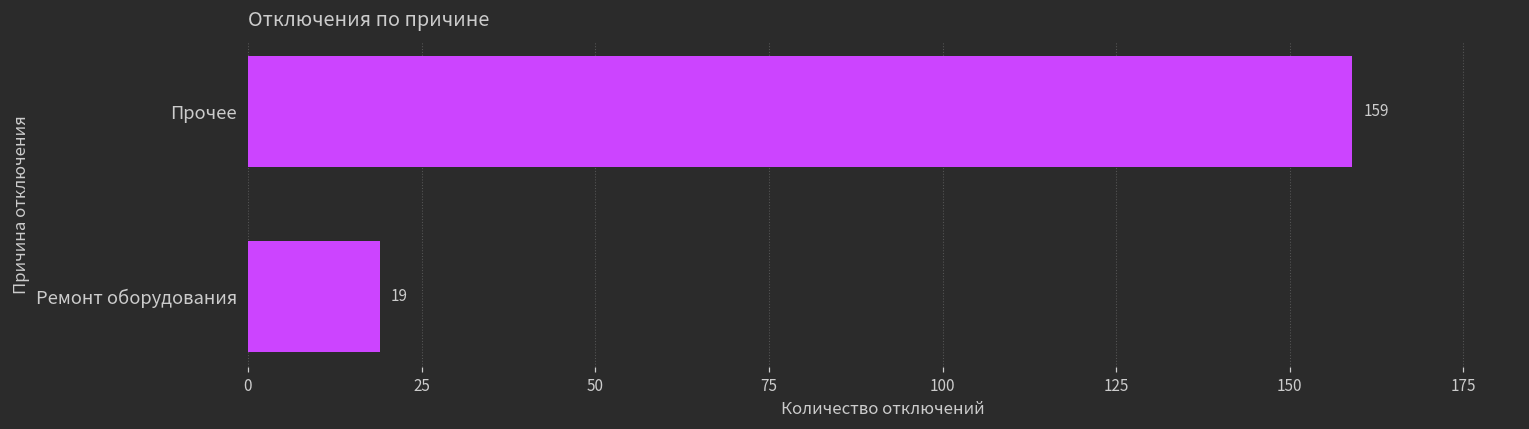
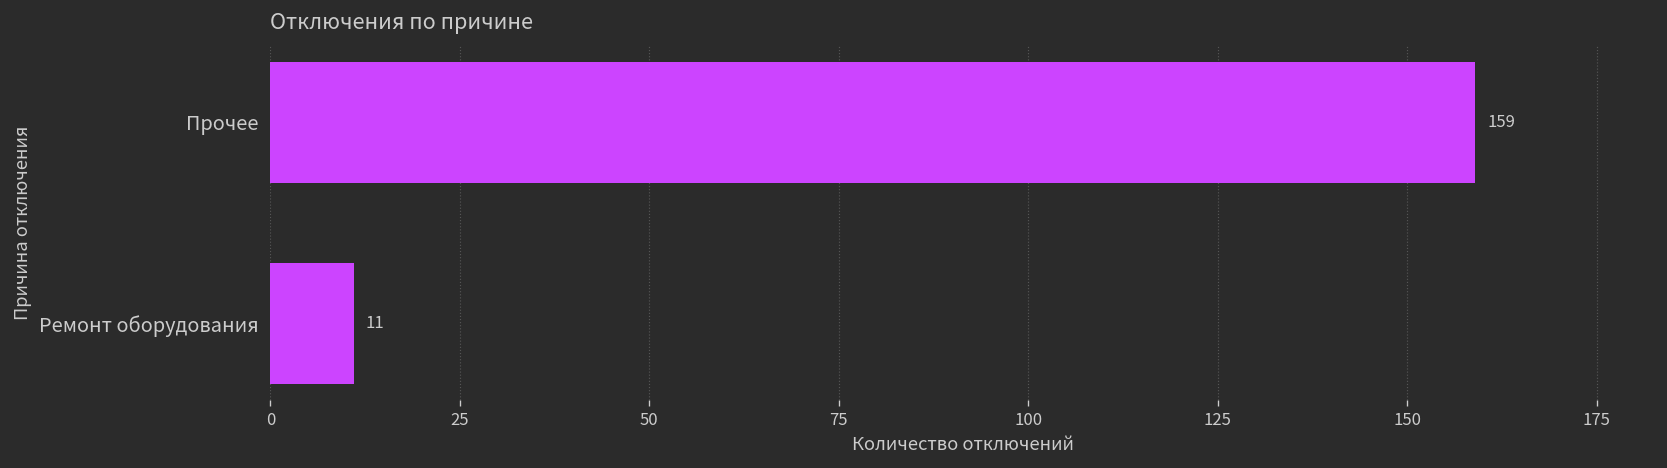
Ремонт оборудования: 19 -> 11
